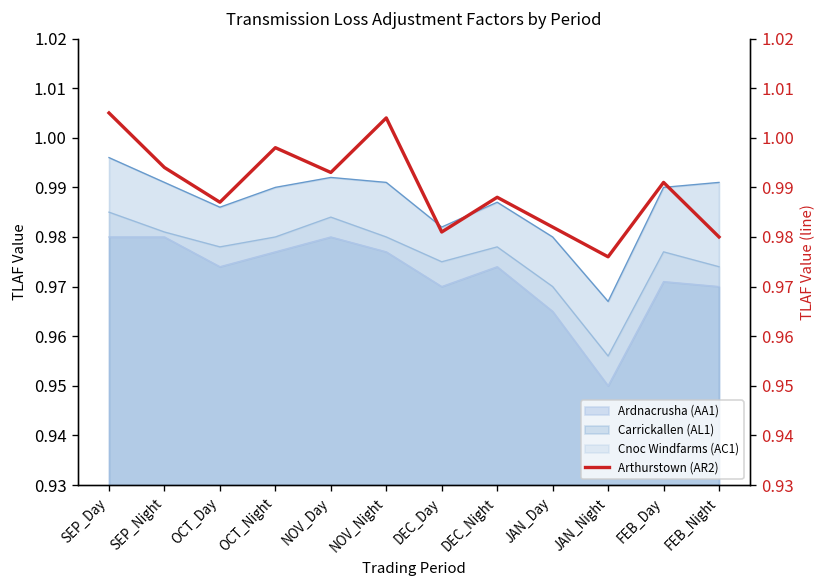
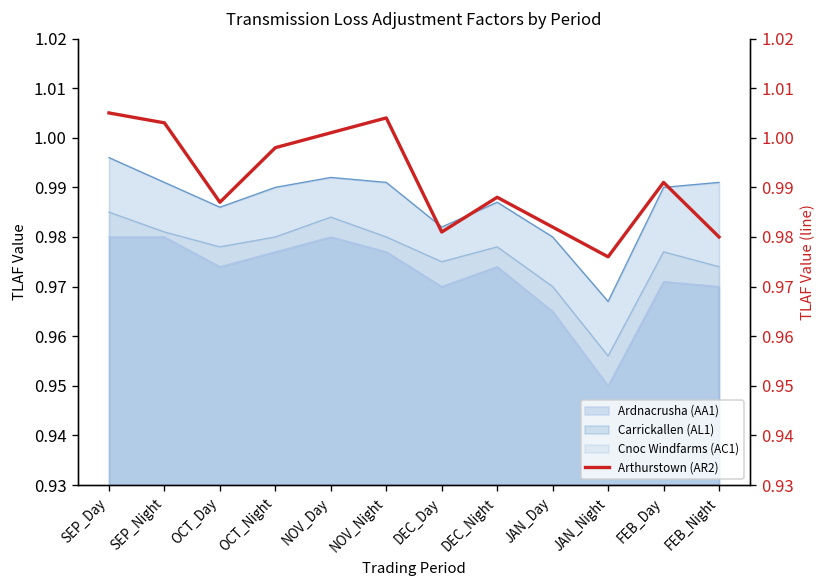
Arthurstown (AR2), SEP_Night: 0.994 -> 1.003
Arthurstown (AR2), NOV_Day: 0.993 -> 1.001
